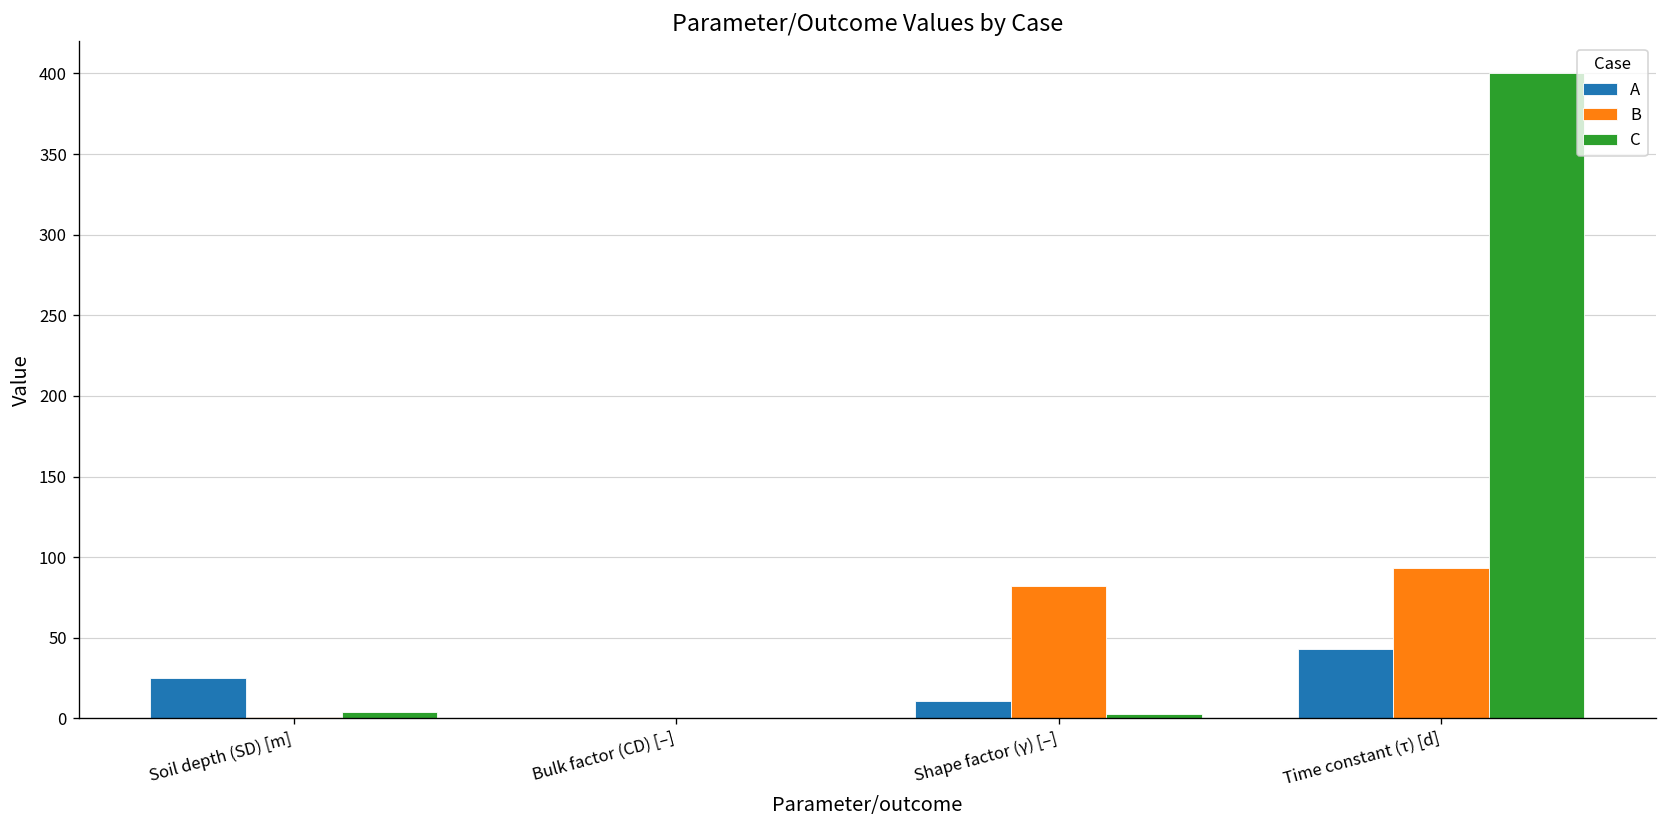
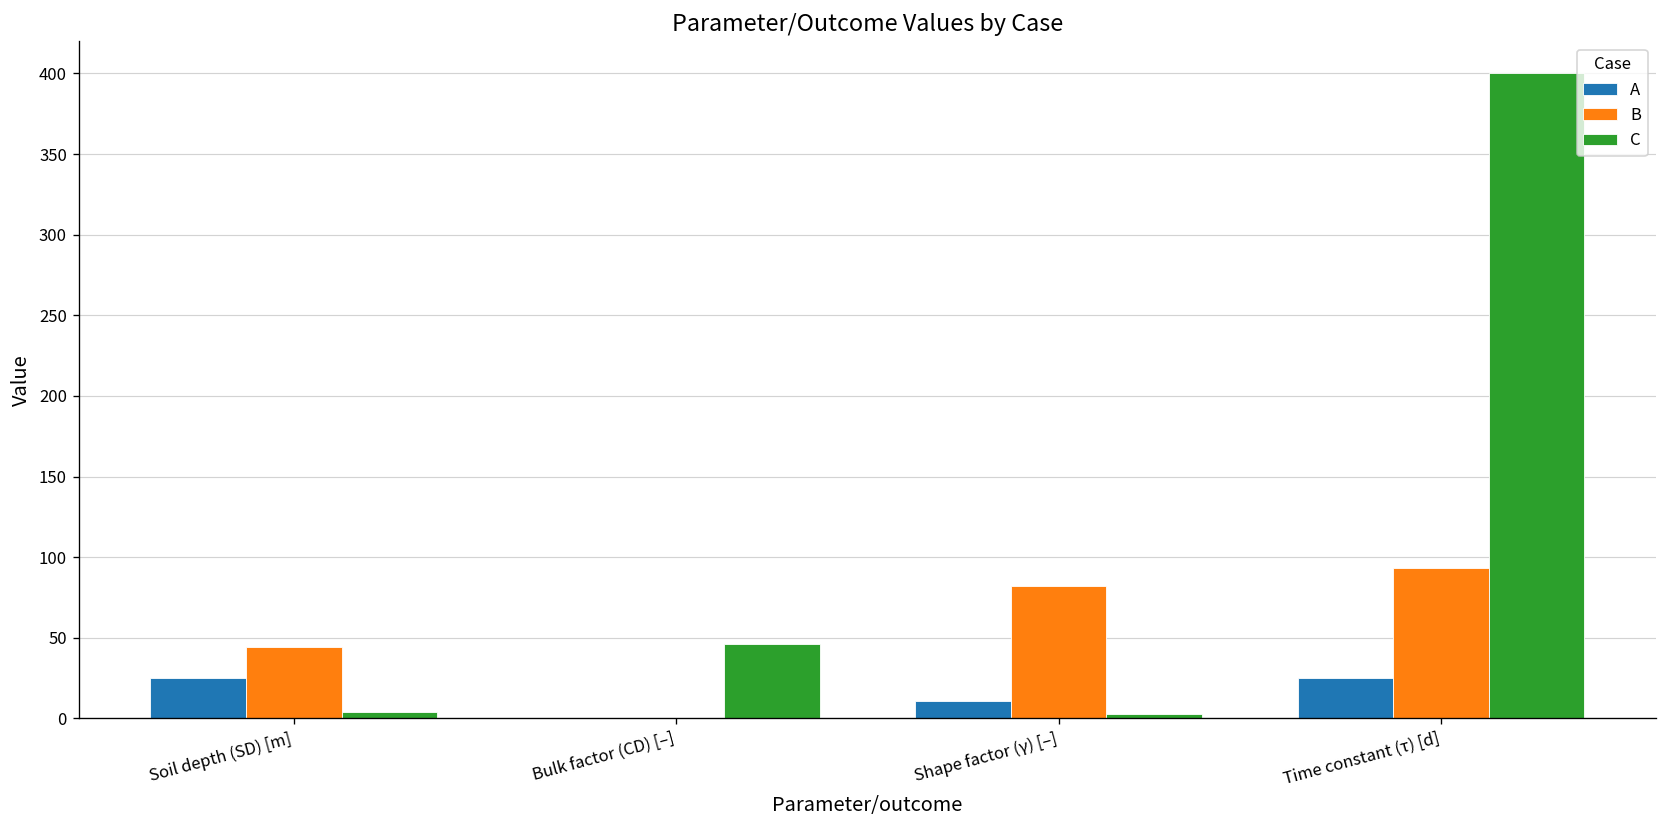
B, Soil depth (SD) [m]: 1 -> 44
C, Bulk factor (CD) [–]: 0 -> 46
A, Time constant (τ) [d]: 43 -> 25
